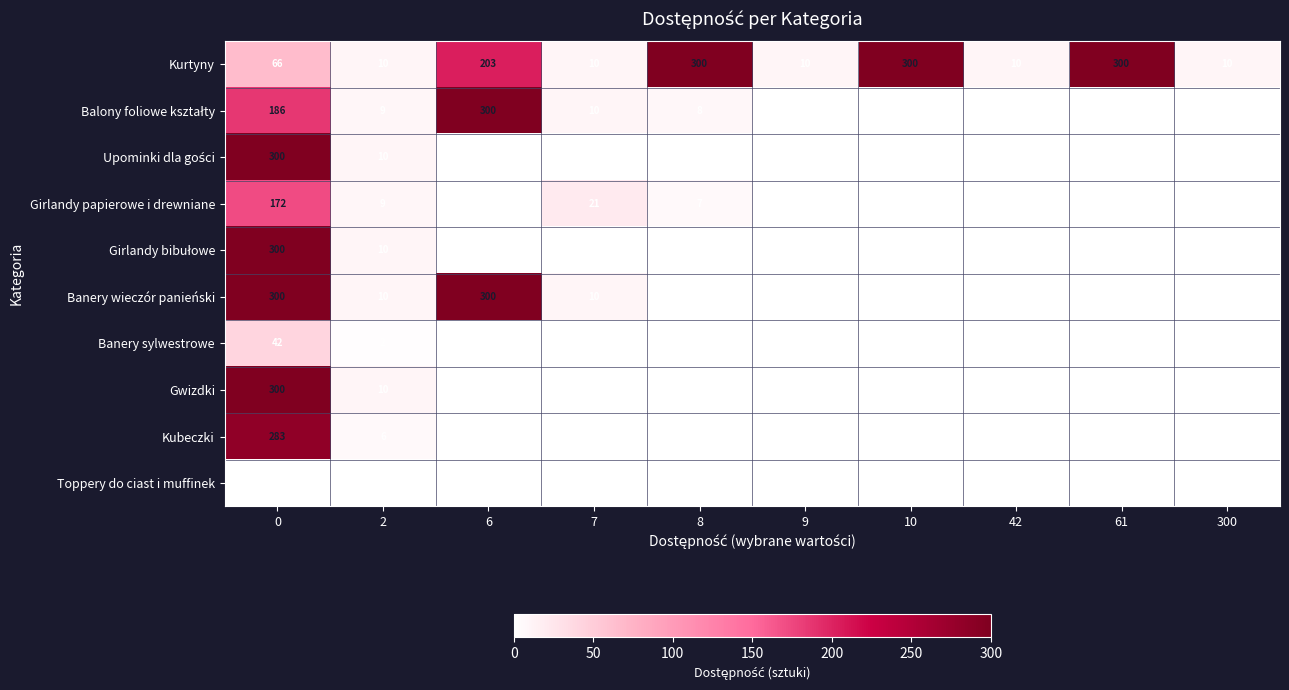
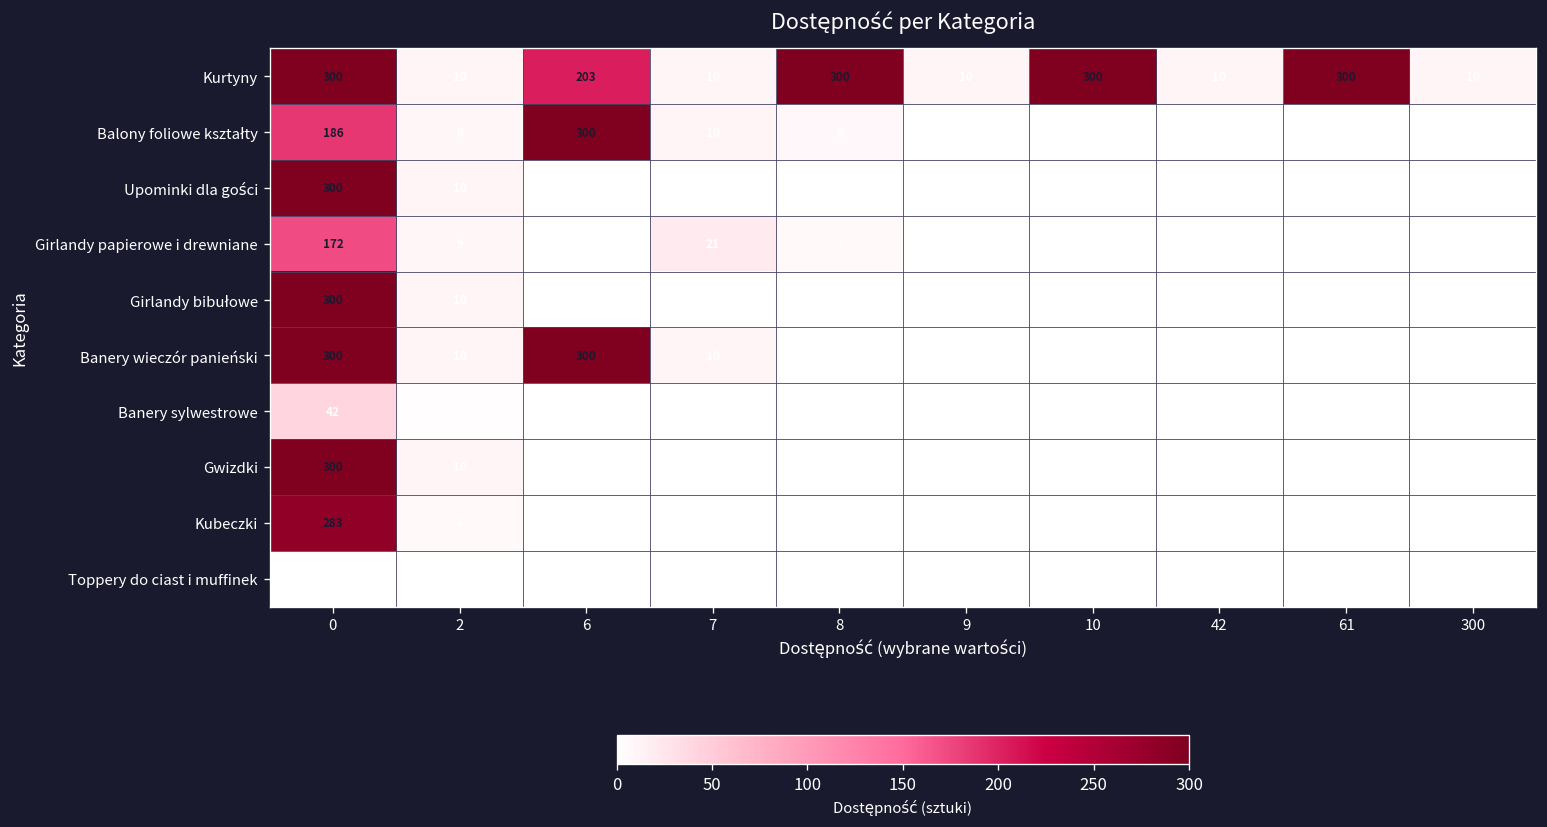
Kurtyny, 0: 66 -> 300
